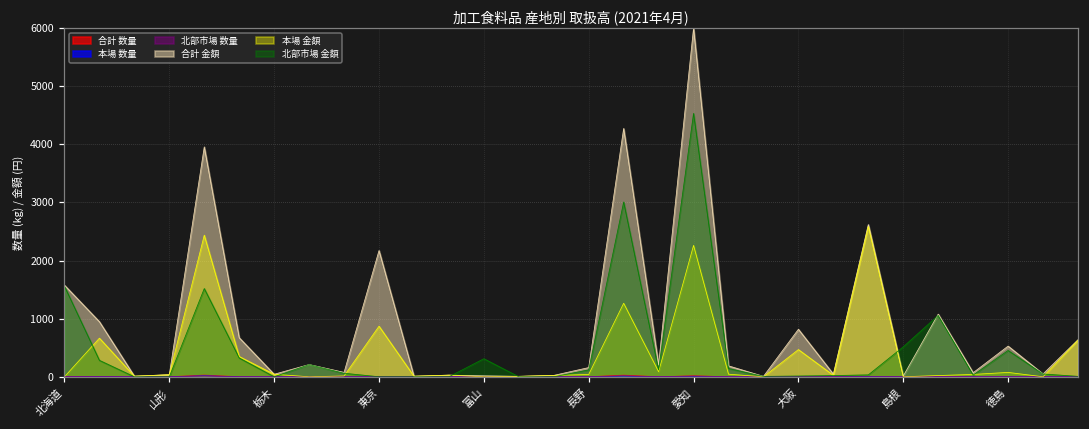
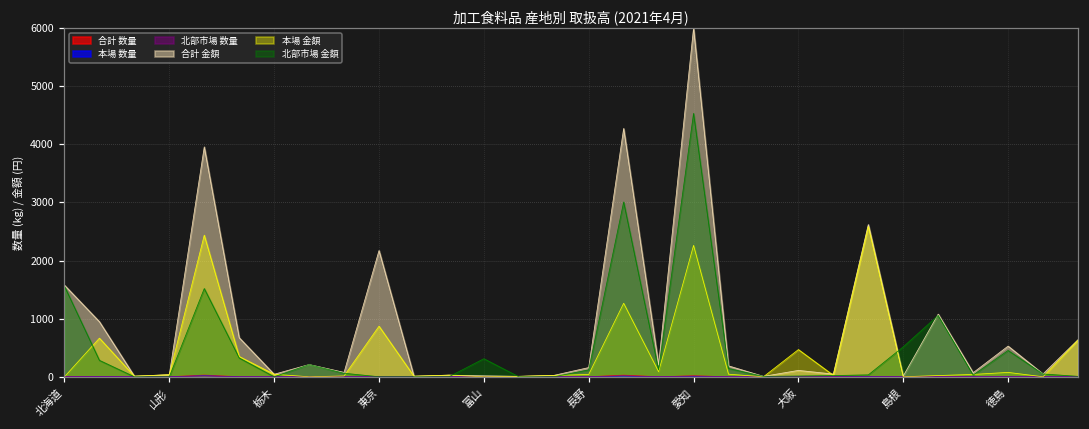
合計 金額, 大阪: 800 -> 100
